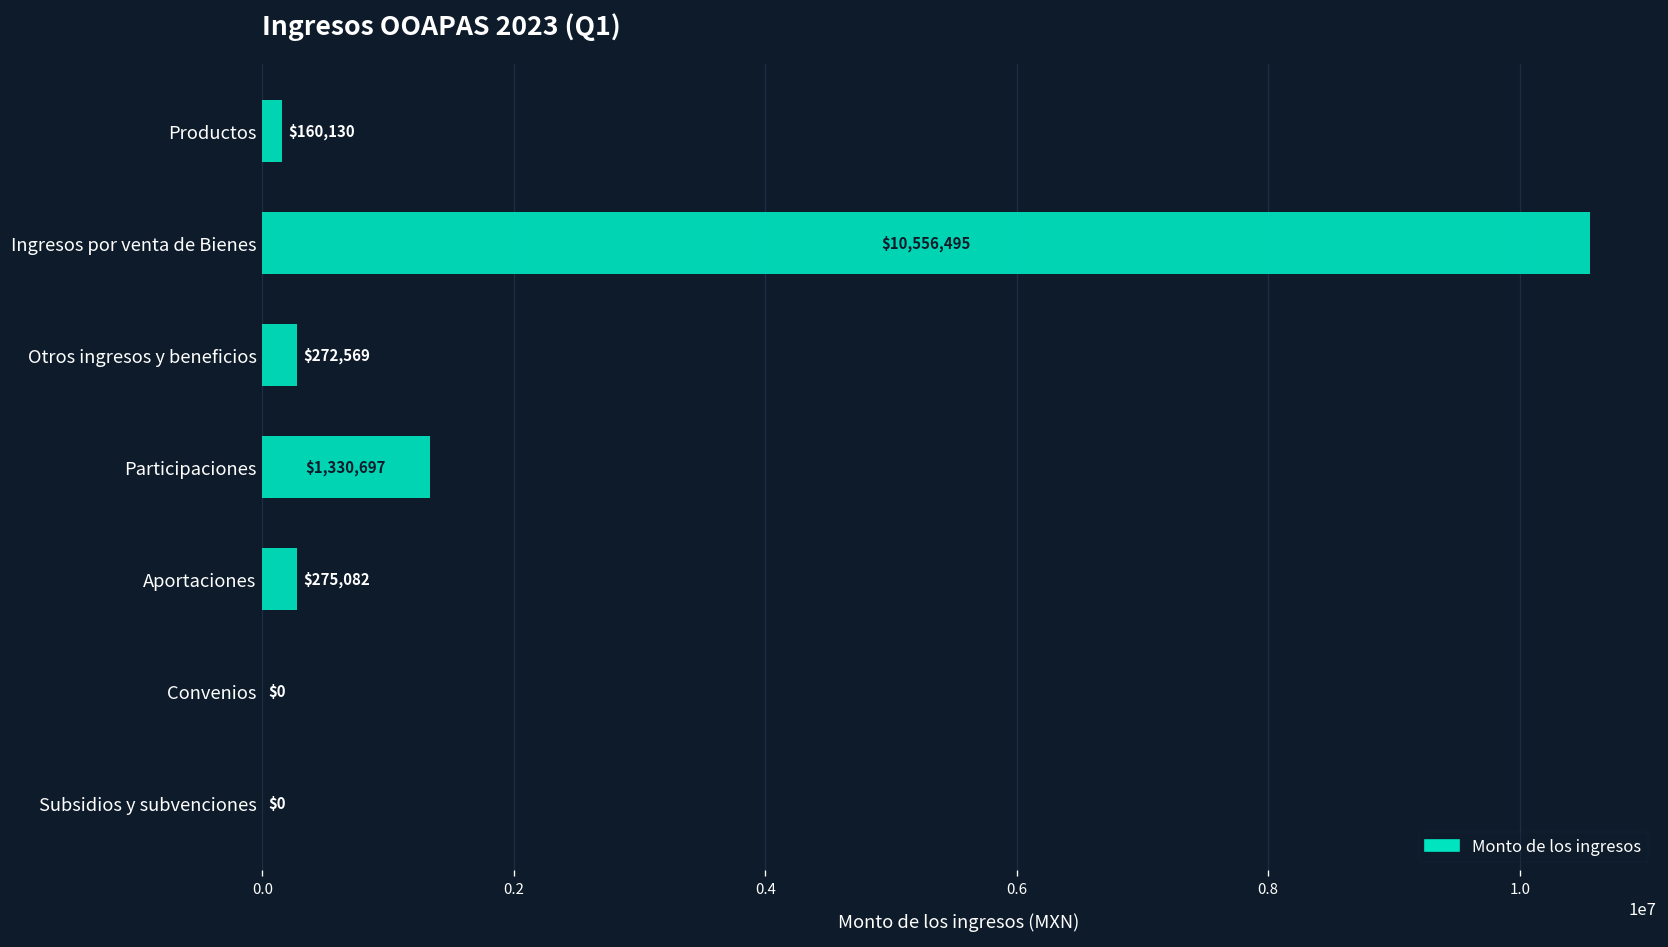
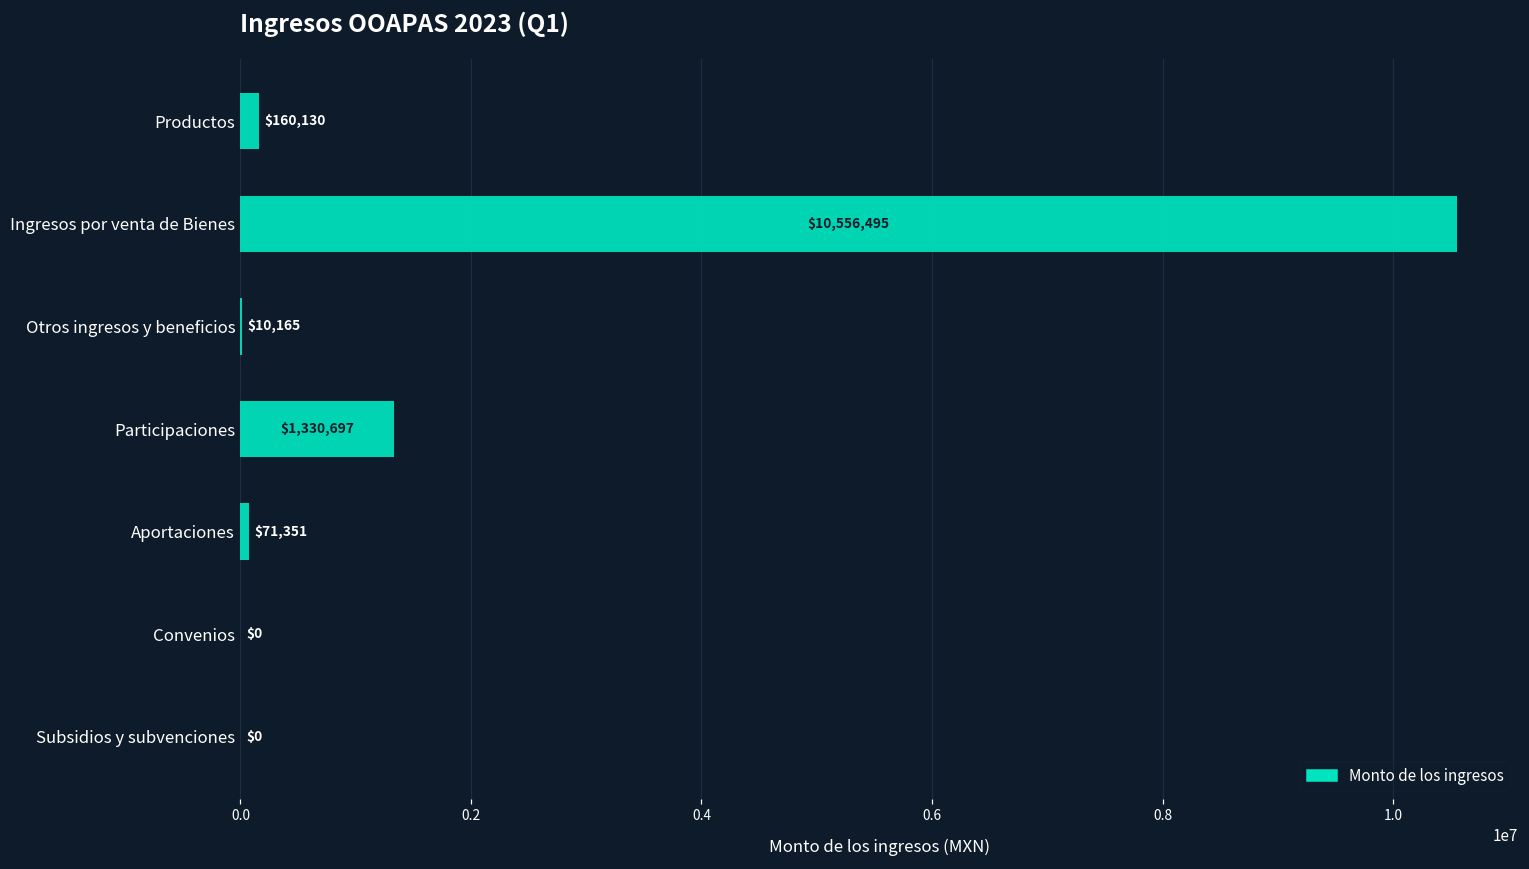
Otros ingresos y beneficios: $272,569 -> $10,165
Aportaciones: $275,082 -> $71,351
